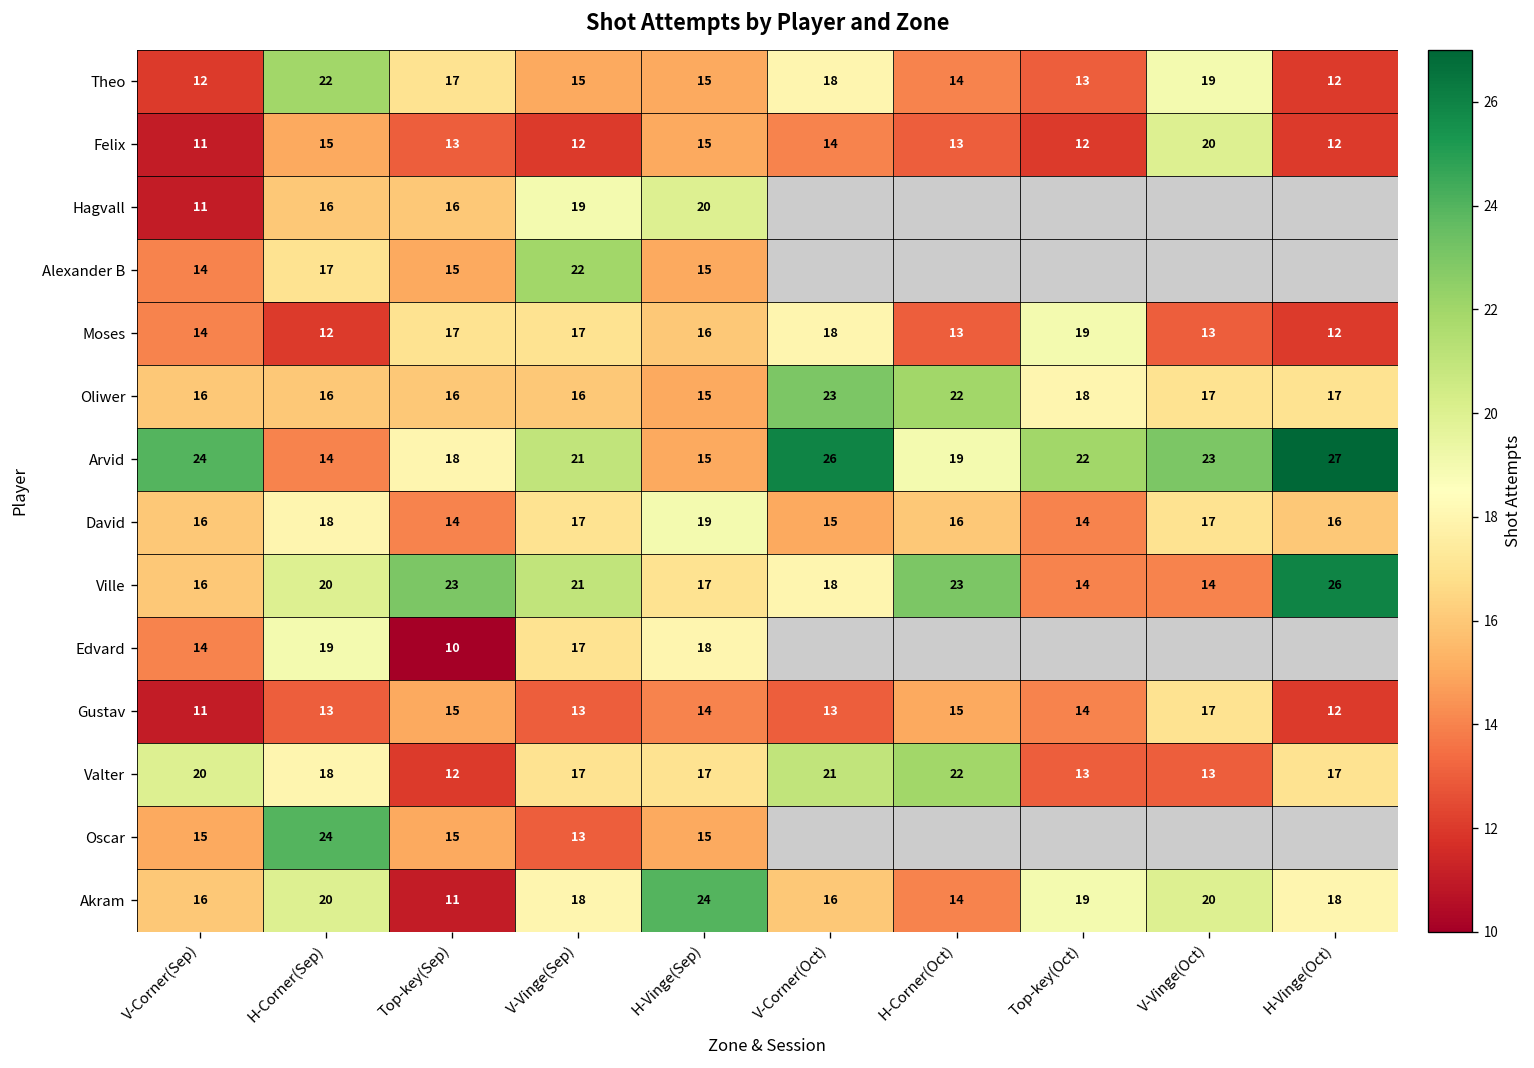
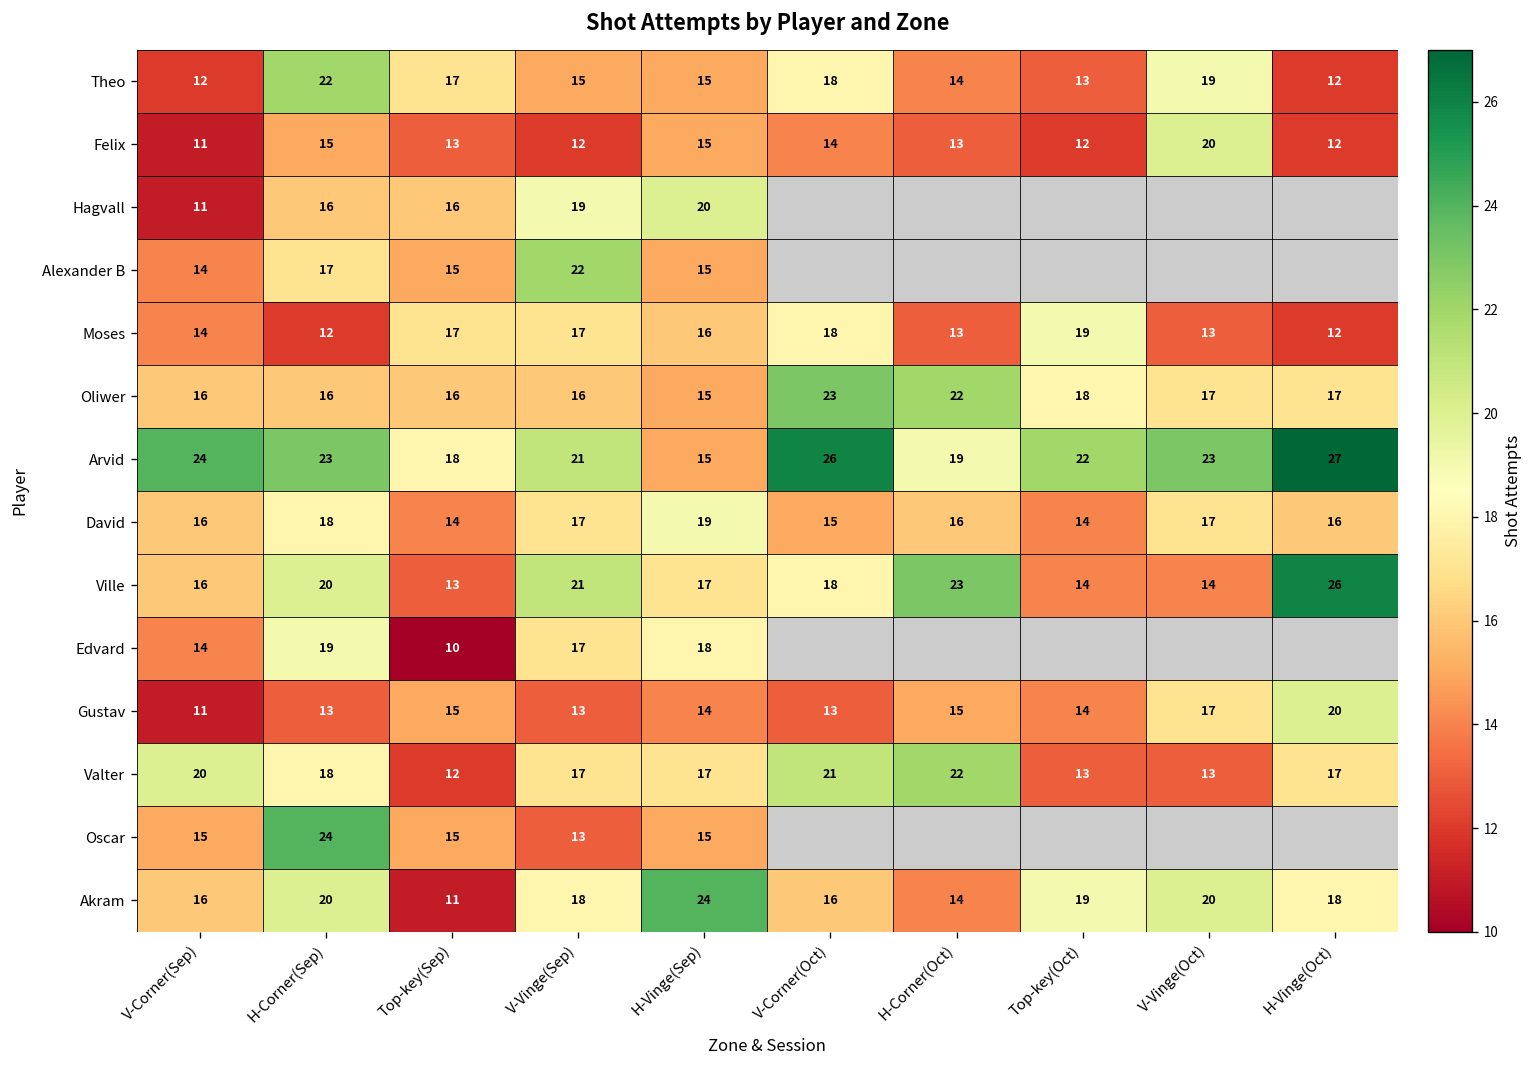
Arvid, H-Corner(Sep): 14 -> 23
Ville, Top-key(Sep): 23 -> 13
Gustav, H-Vinge(Oct): 12 -> 20
